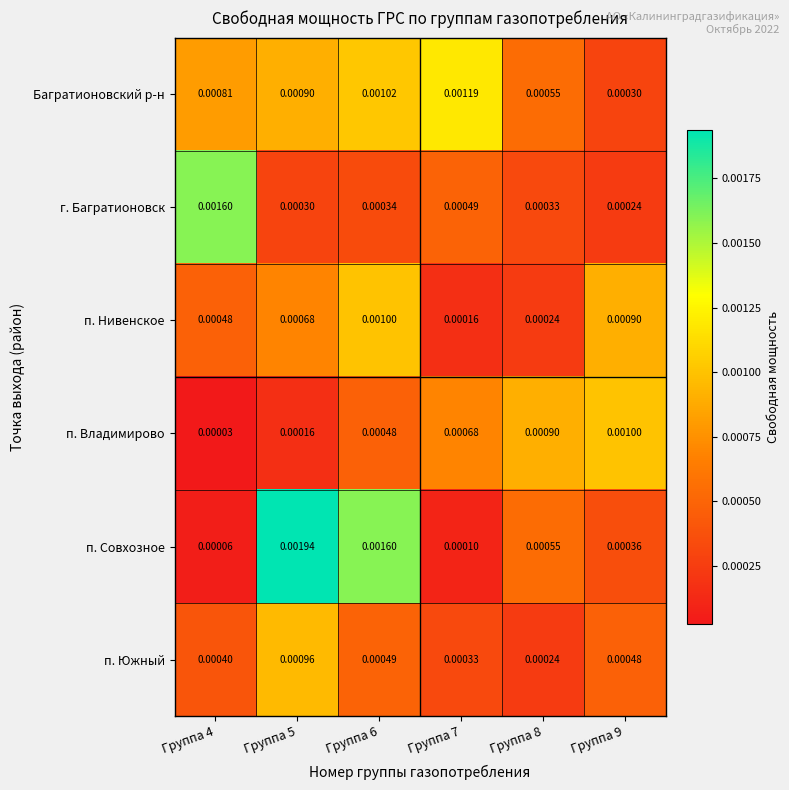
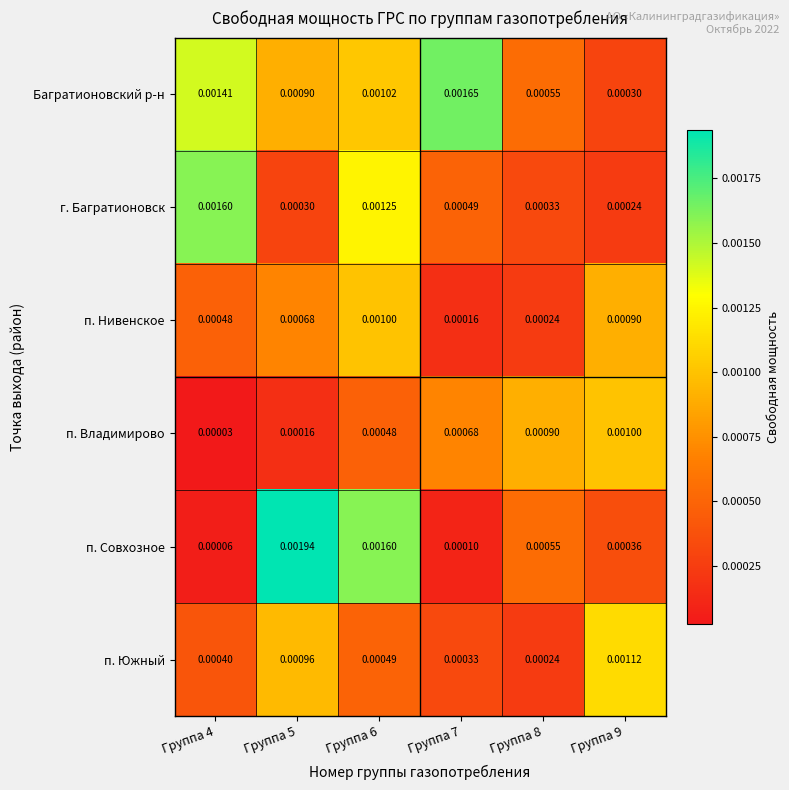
Багратионовский р-н, Группа 4: 0.00081 -> 0.00141
Багратионовский р-н, Группа 7: 0.00119 -> 0.00165
г. Багратионовск, Группа 6: 0.00034 -> 0.00125
п. Южный, Группа 9: 0.00048 -> 0.00112
